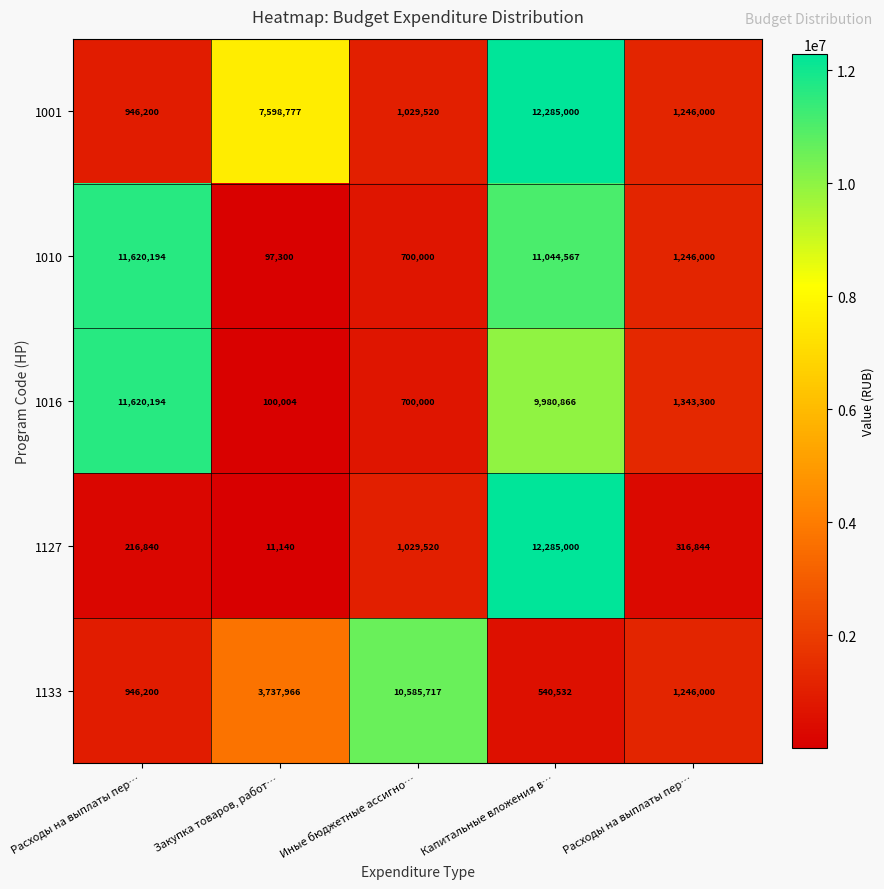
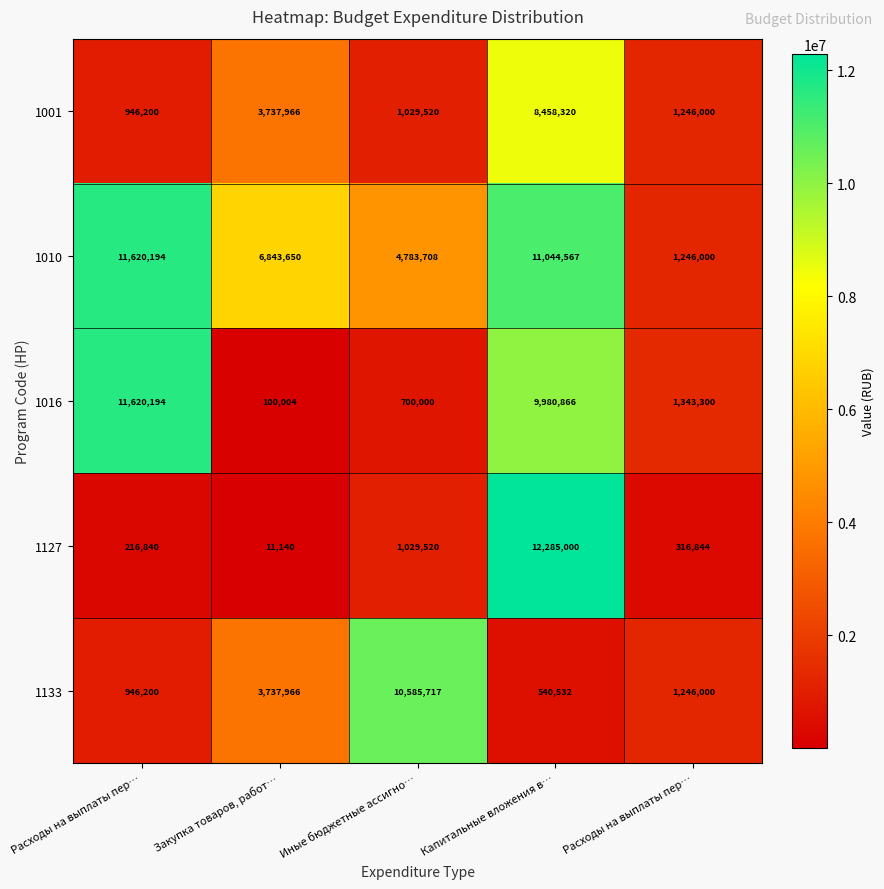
1001, Закупка товаров, работ…: 7,598,777 -> 3,737,966
1001, Капитальные вложения в…: 12,285,000 -> 8,458,320
1010, Закупка товаров, работ…: 97,300 -> 6,843,650
1010, Иные бюджетные ассигно…: 700,000 -> 4,783,708
